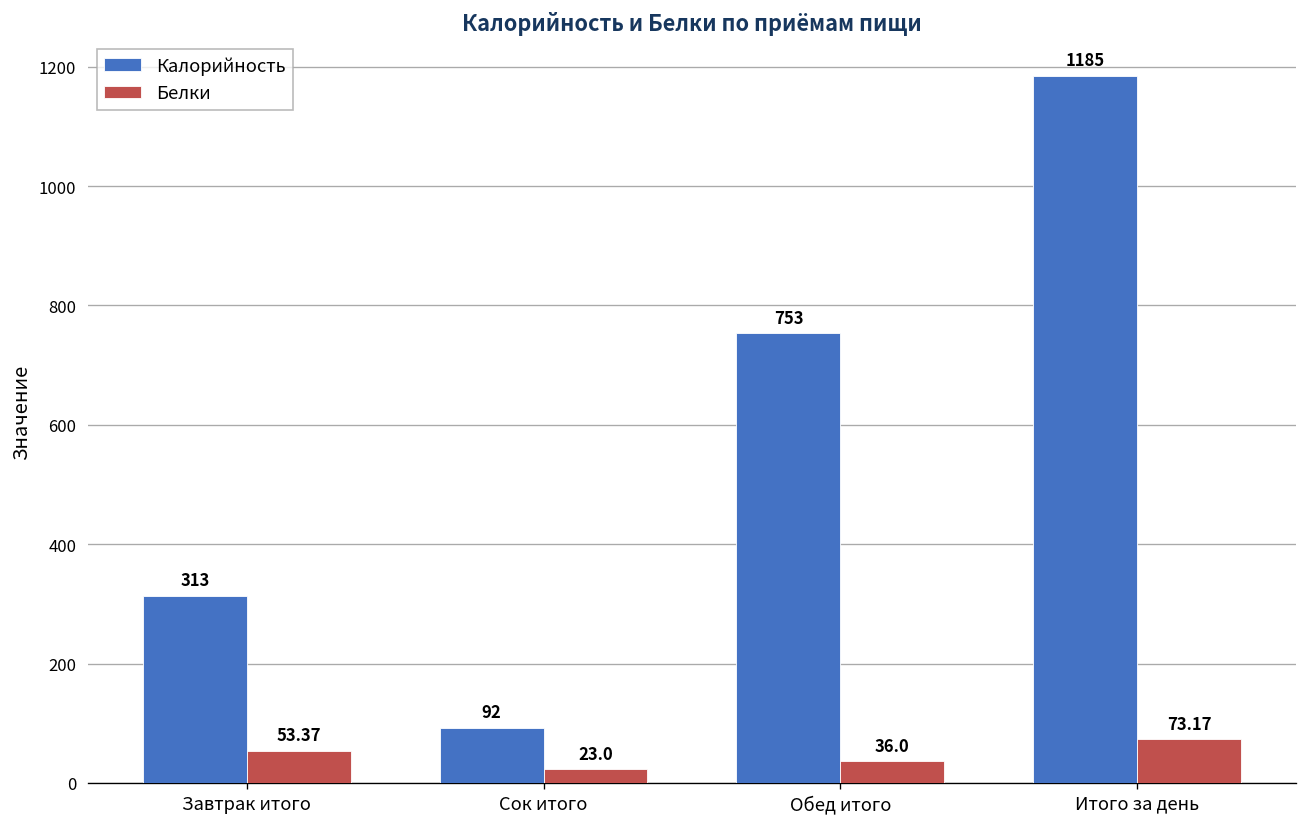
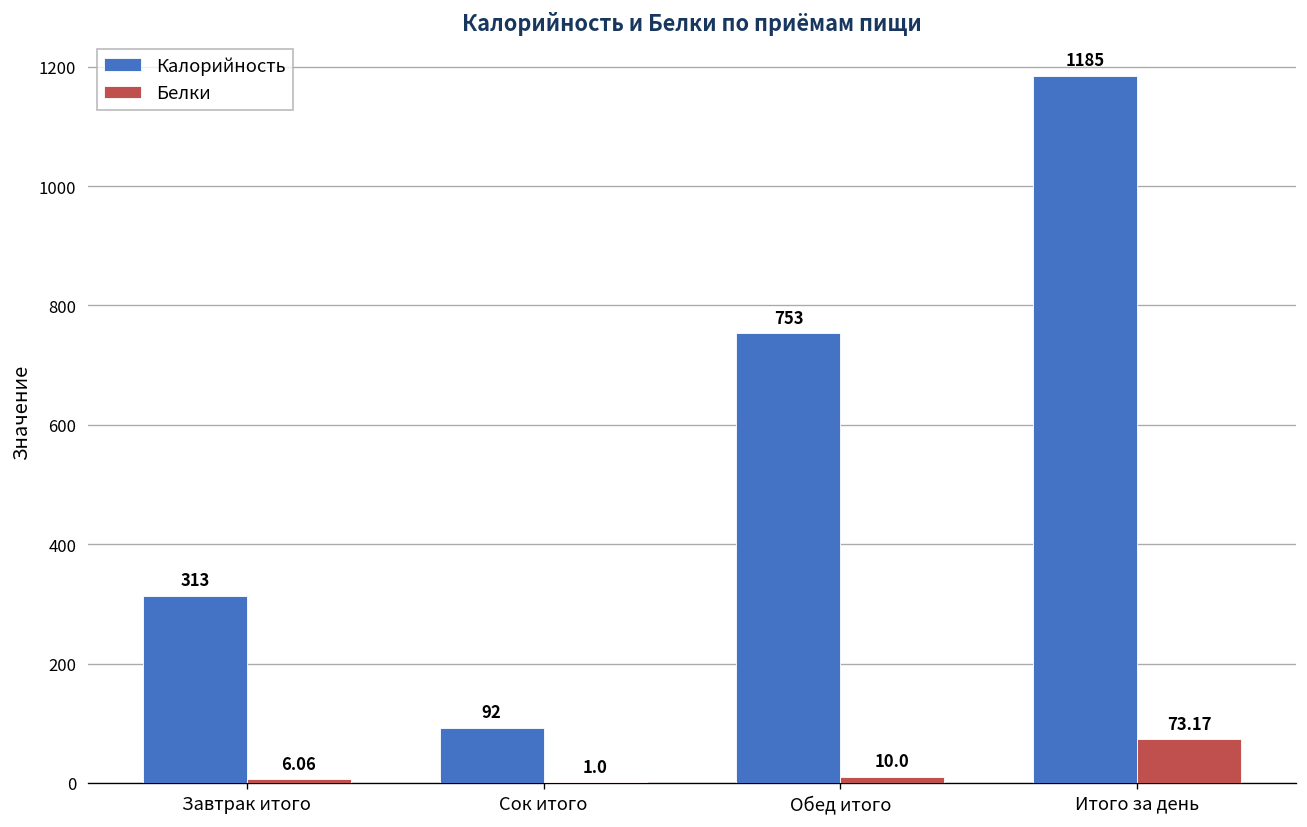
Белки, Завтрак итого: 53.37 -> 6.06
Белки, Сок итого: 23.0 -> 1.0
Белки, Обед итого: 36.0 -> 10.0
